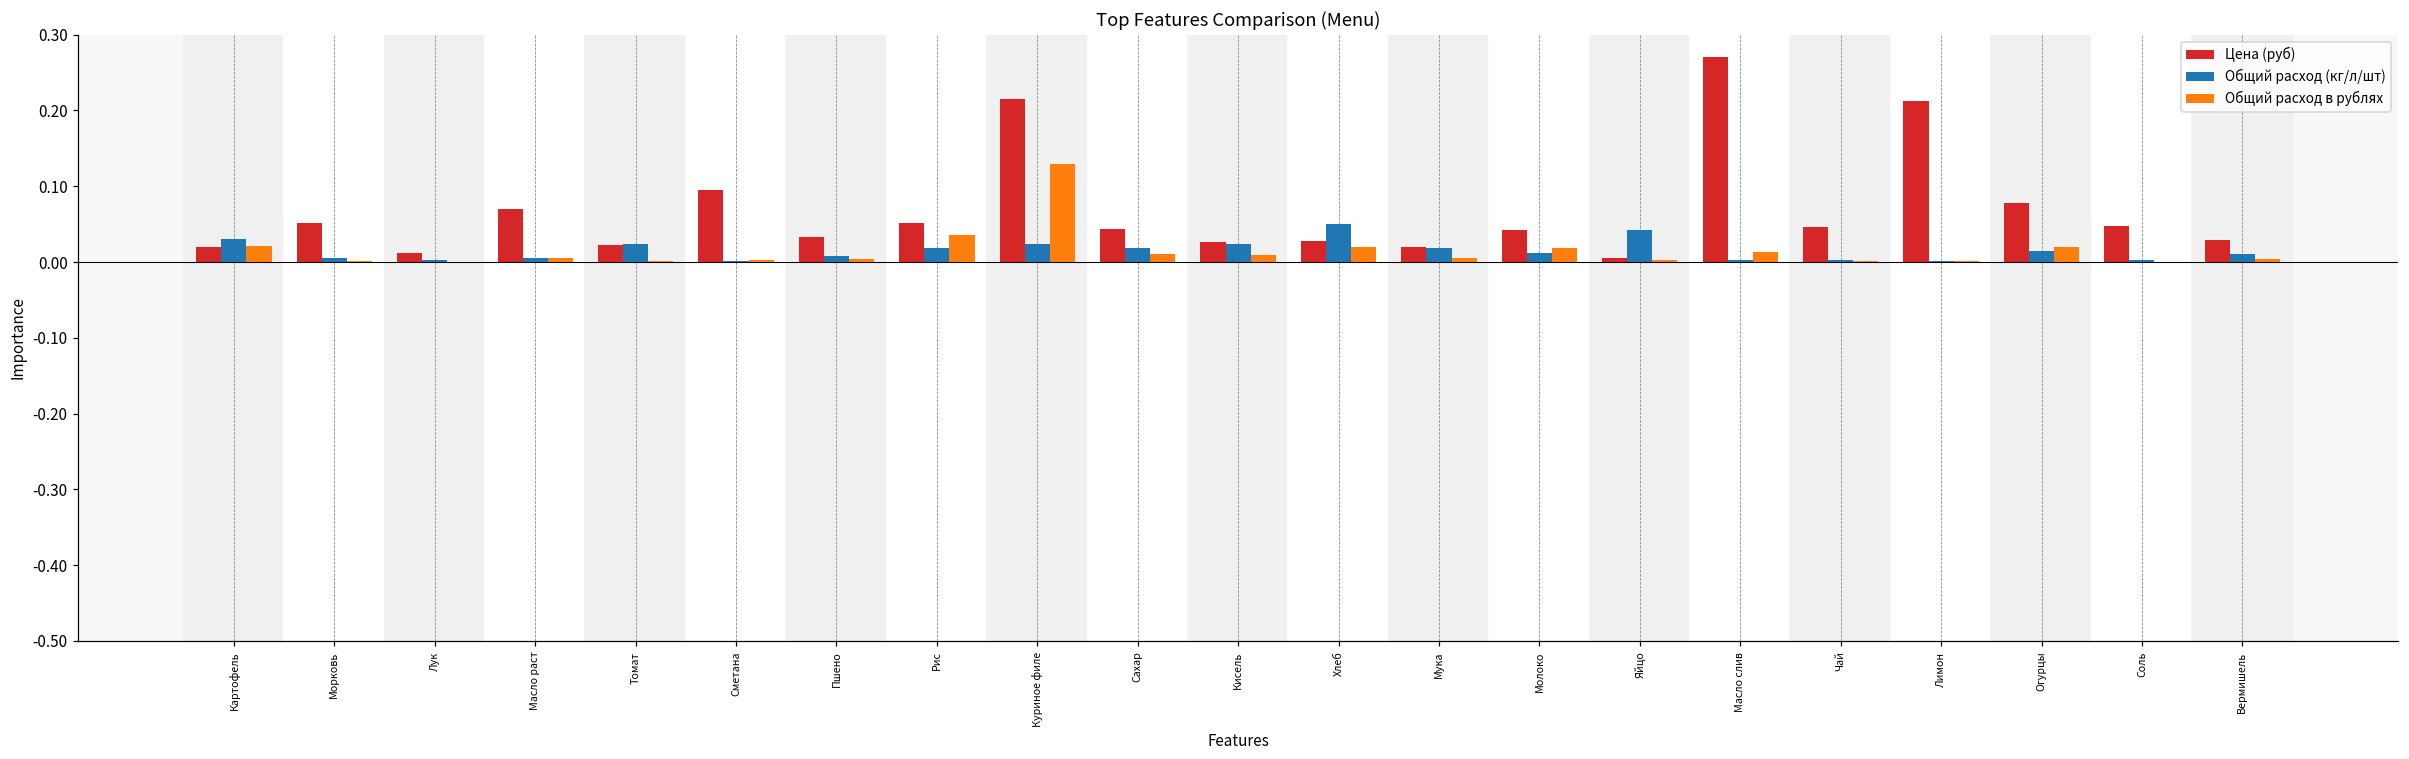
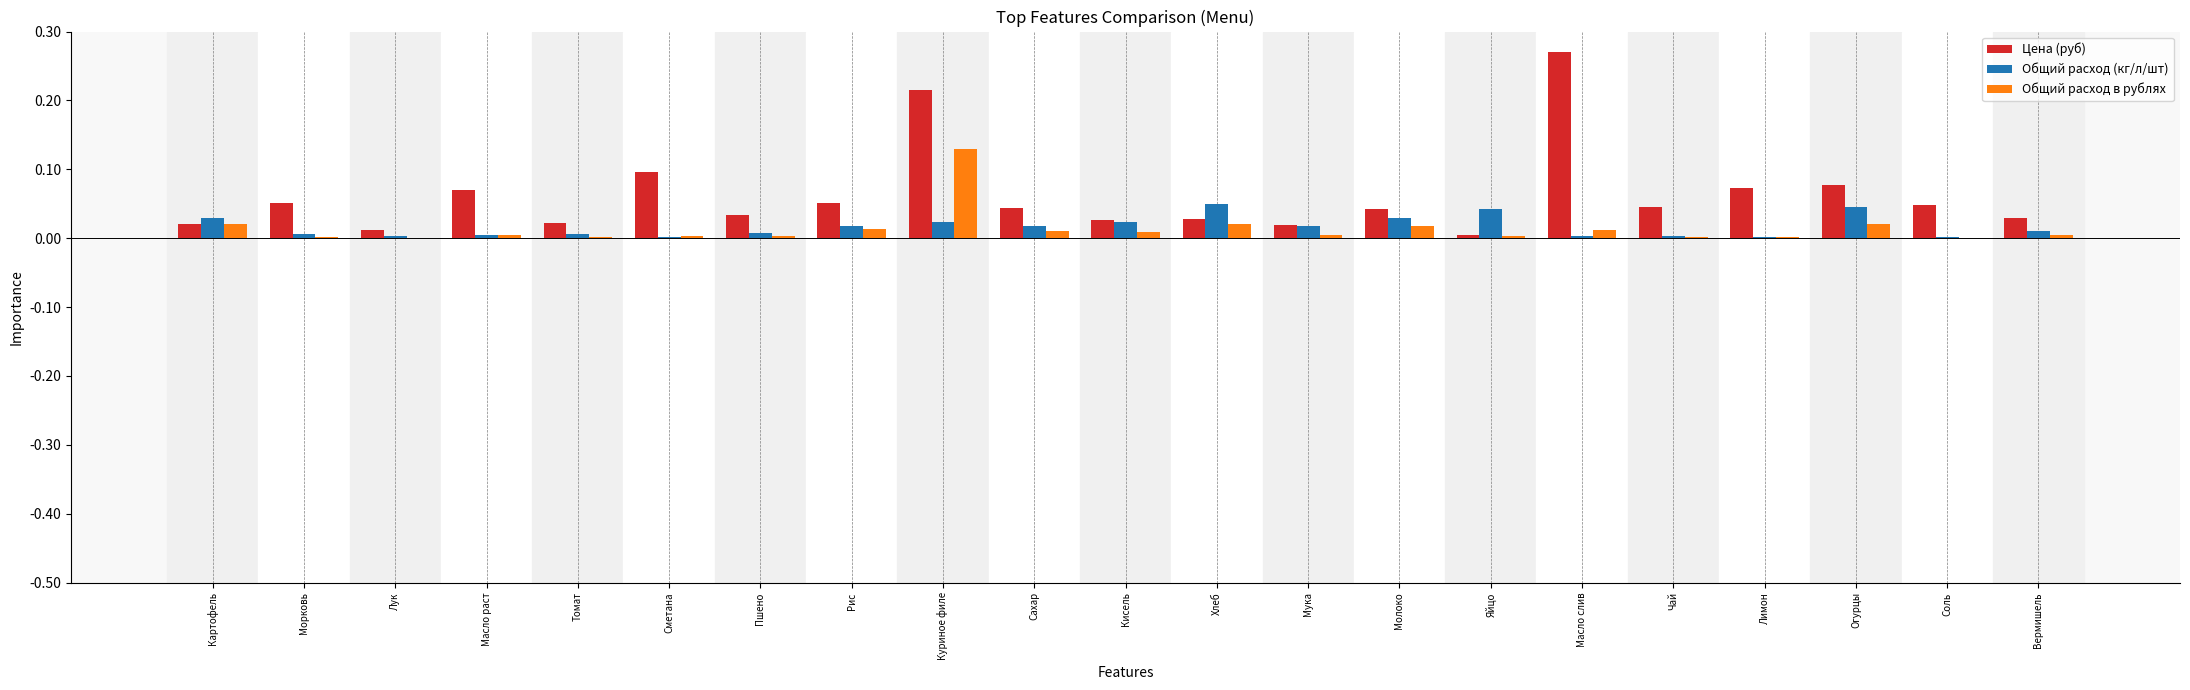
Общий расход (кг/л/шт), Томат: 0.02 -> 0.01
Общий расход в рублях, Рис: 0.04 -> 0.01
Общий расход (кг/л/шт), Молоко: 0.01 -> 0.03
Цена (руб), Лимон: 0.21 -> 0.07
Общий расход (кг/л/шт), Огурцы: 0.01 -> 0.04
